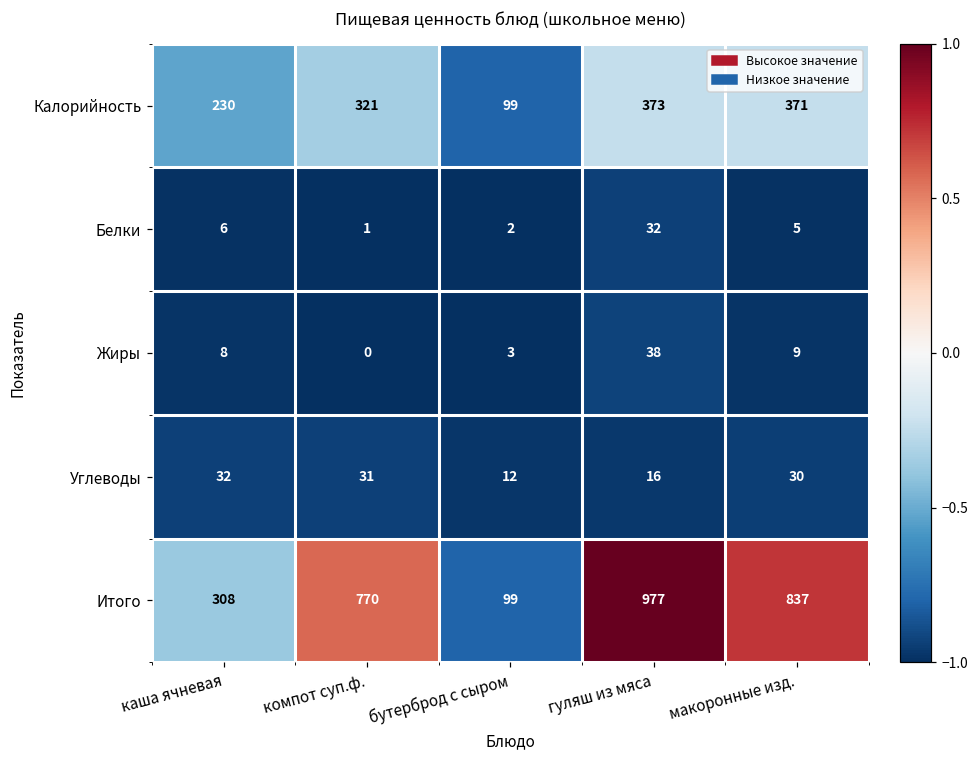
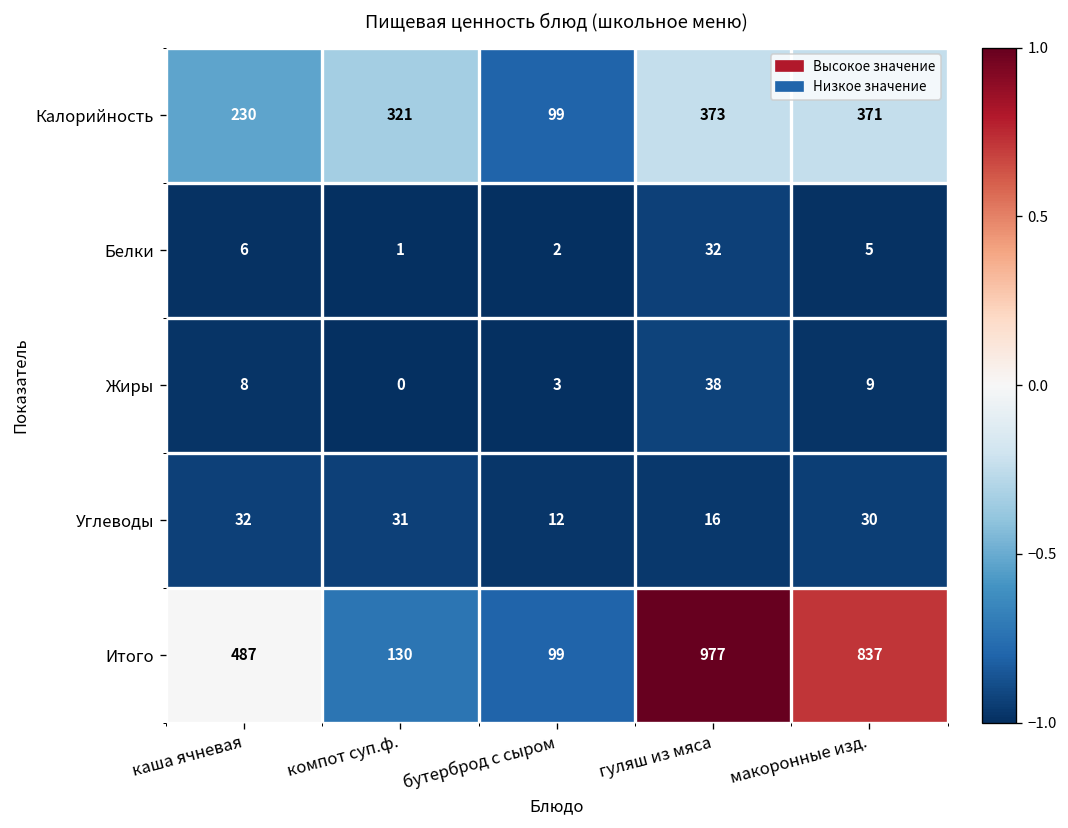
Итого, каша ячневая: 308 -> 487
Итого, компот суп.ф.: 770 -> 130
